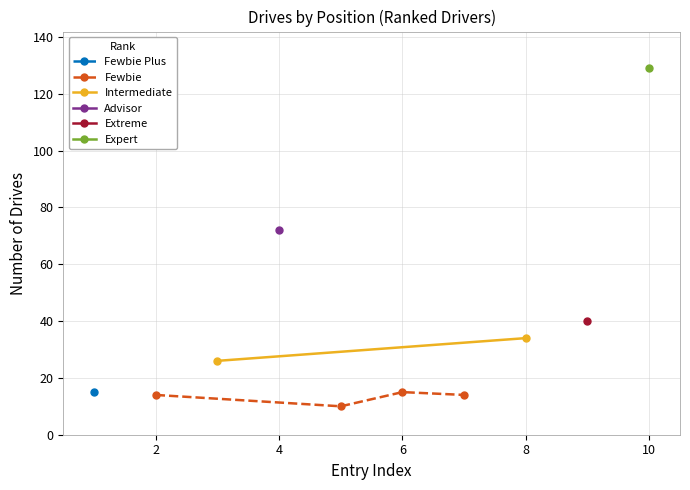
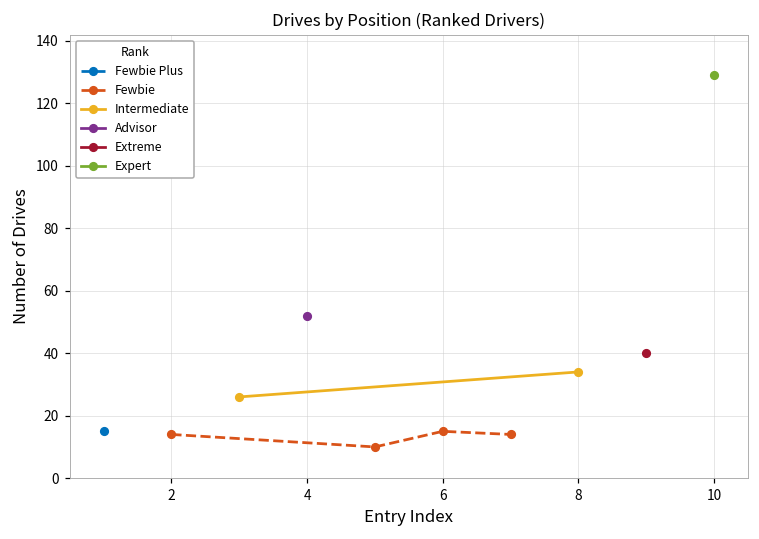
Advisor, 4: 72 -> 52
